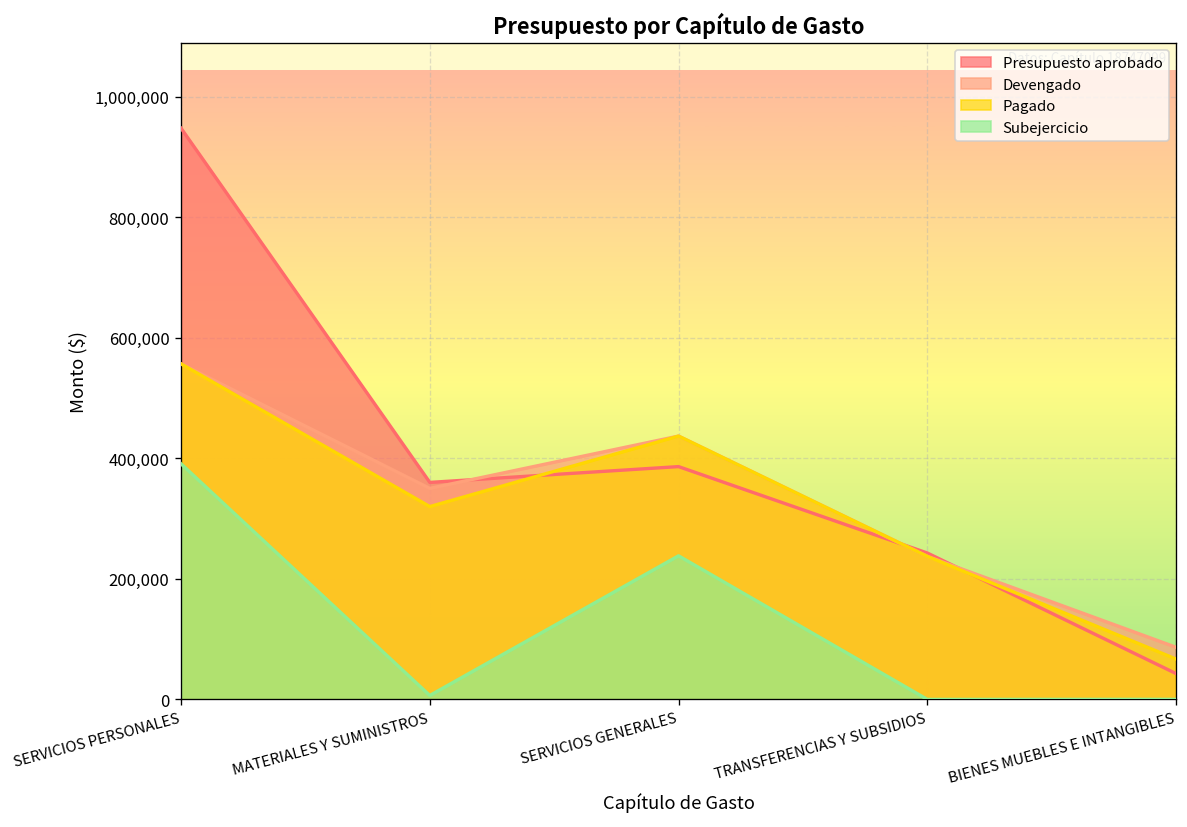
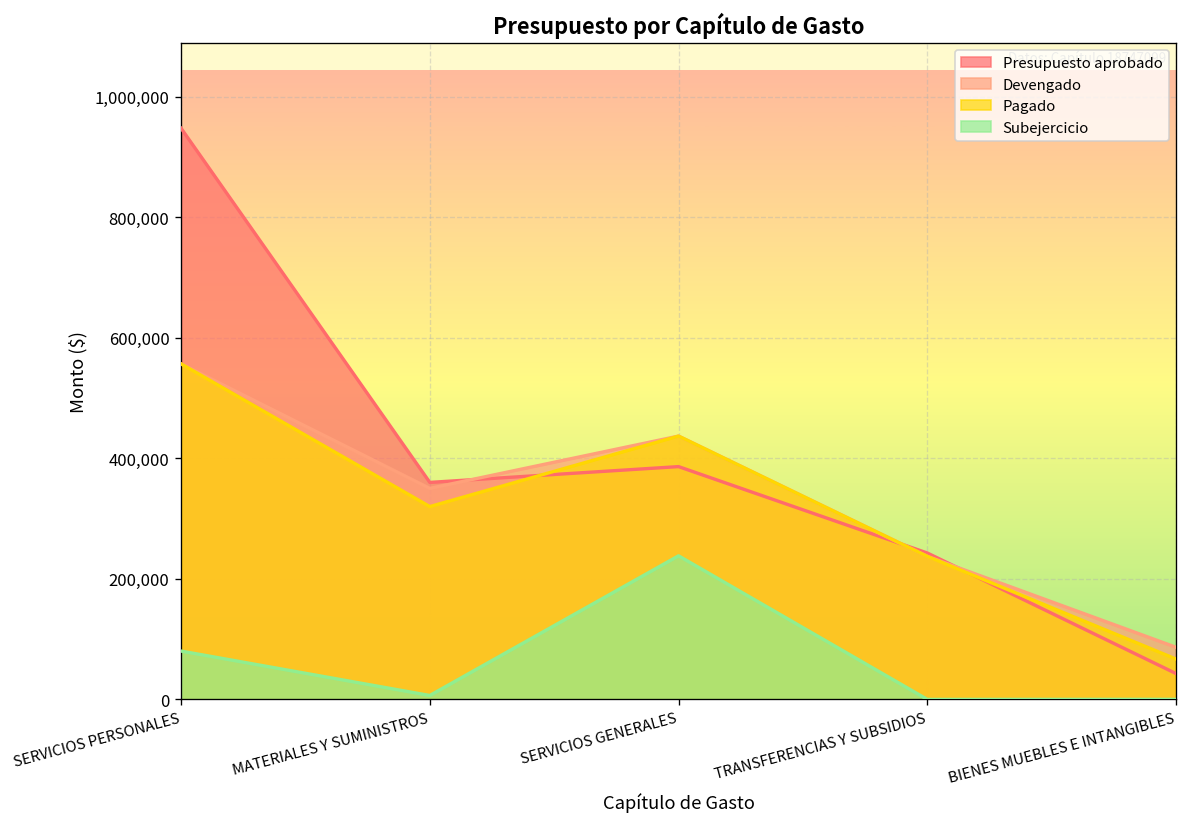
Subejercicio, SERVICIOS PERSONALES: 390,000 -> 80,000
